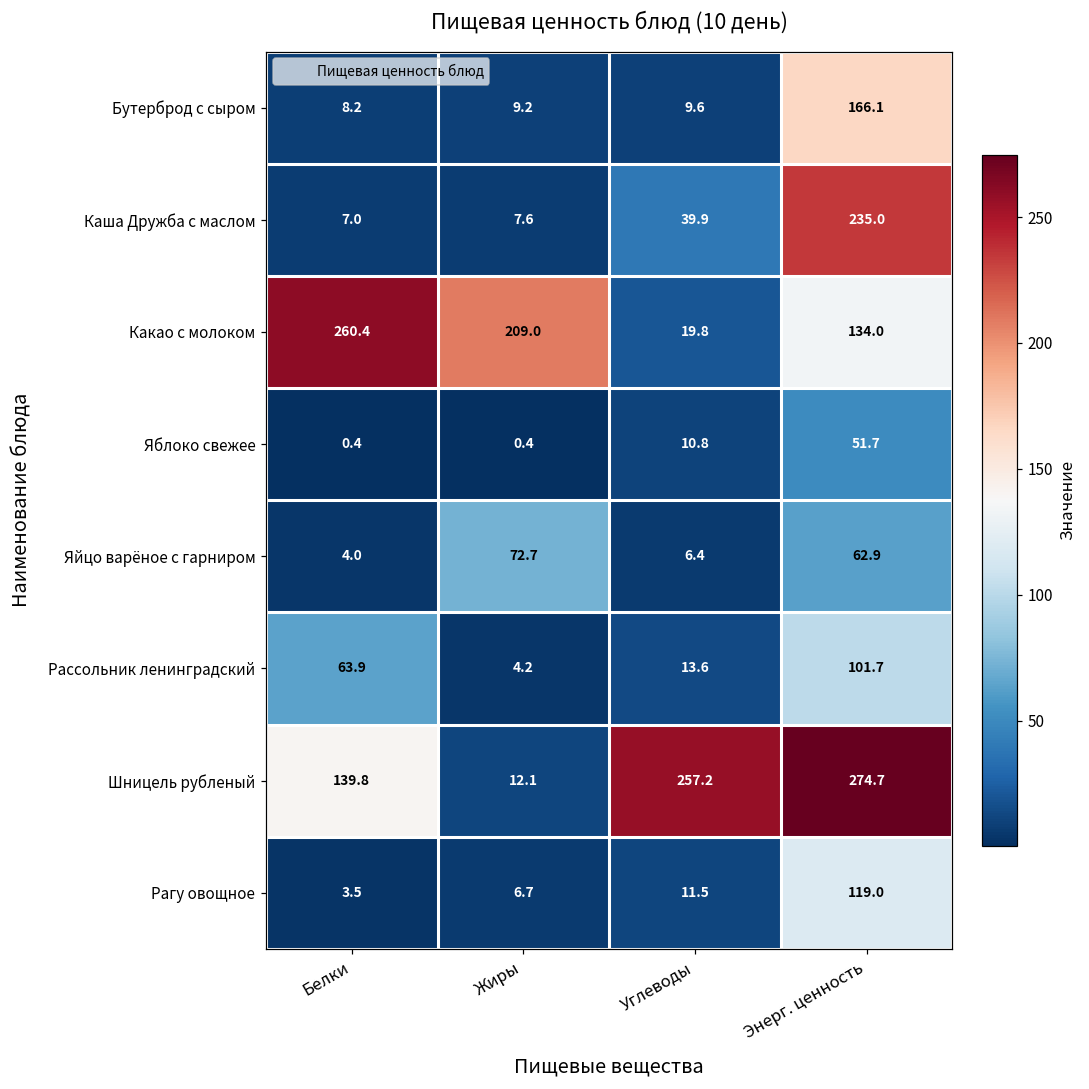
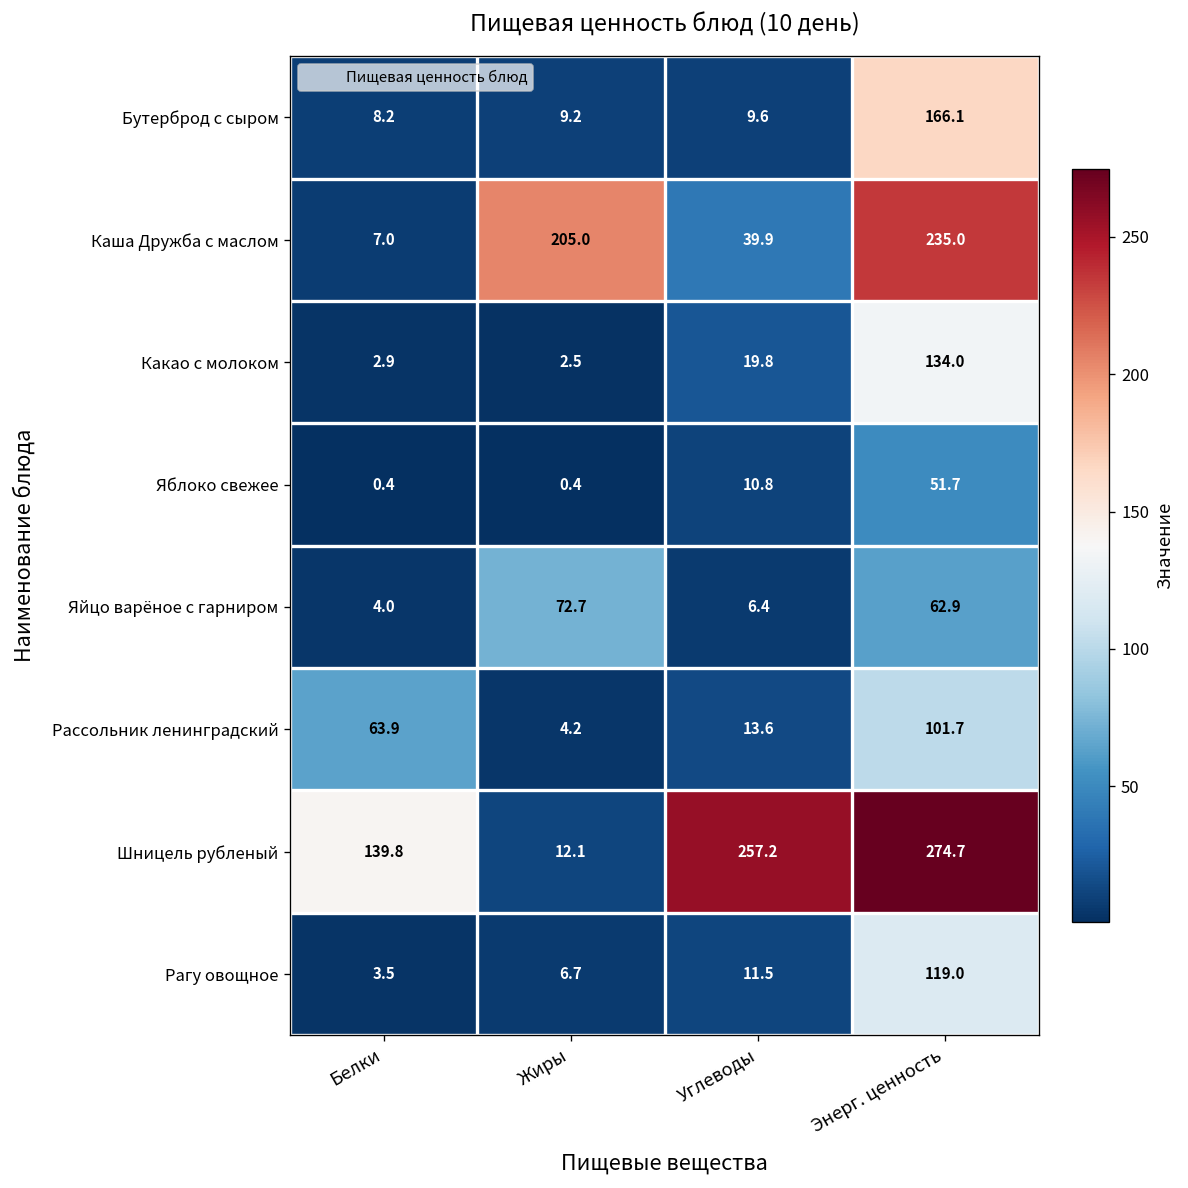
Каша Дружба с маслом, Жиры: 7.6 -> 205.0
Какао с молоком, Белки: 260.4 -> 2.9
Какао с молоком, Жиры: 209.0 -> 2.5
